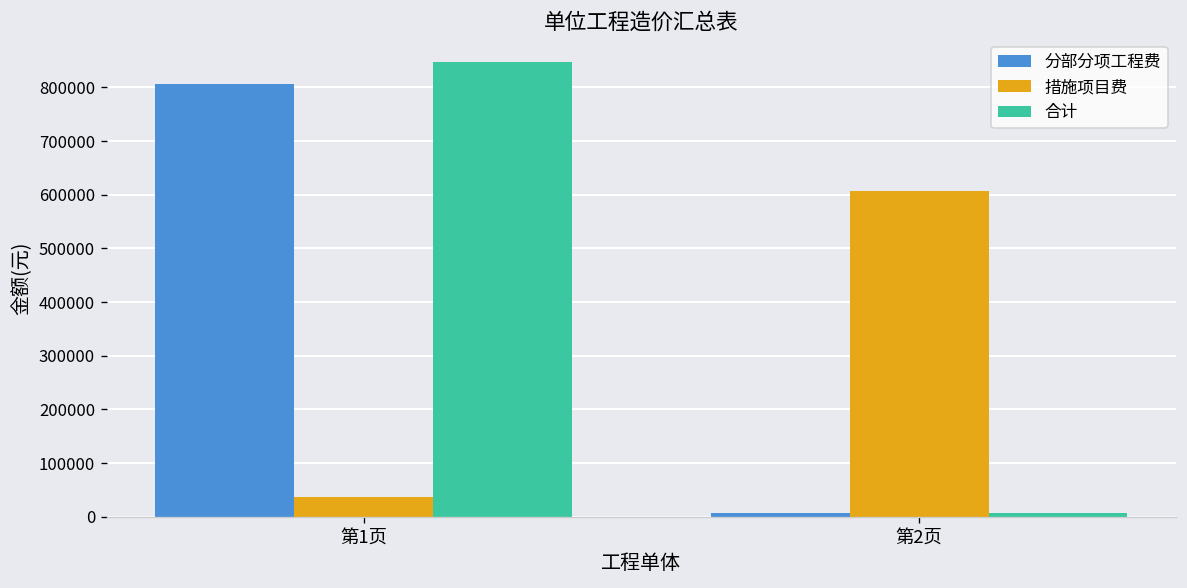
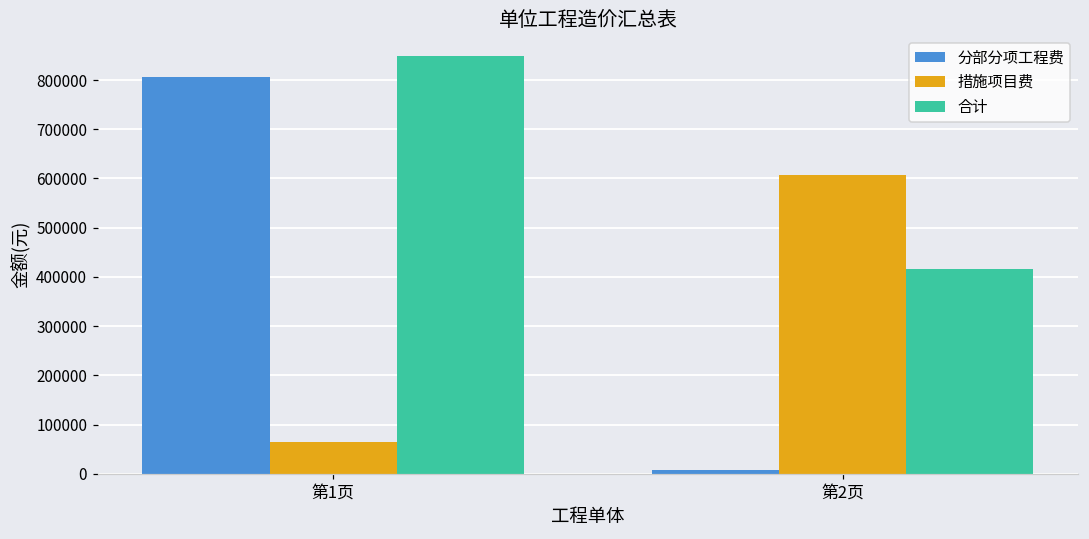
措施项目费, 第1页: 40000 -> 60000
合计, 第2页: 10000 -> 420000
